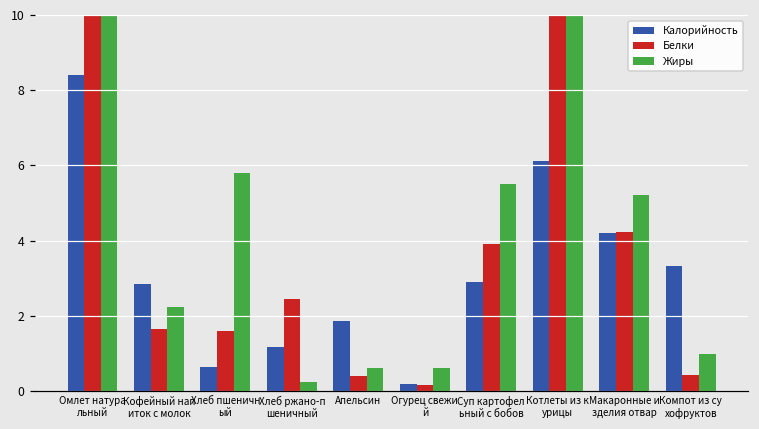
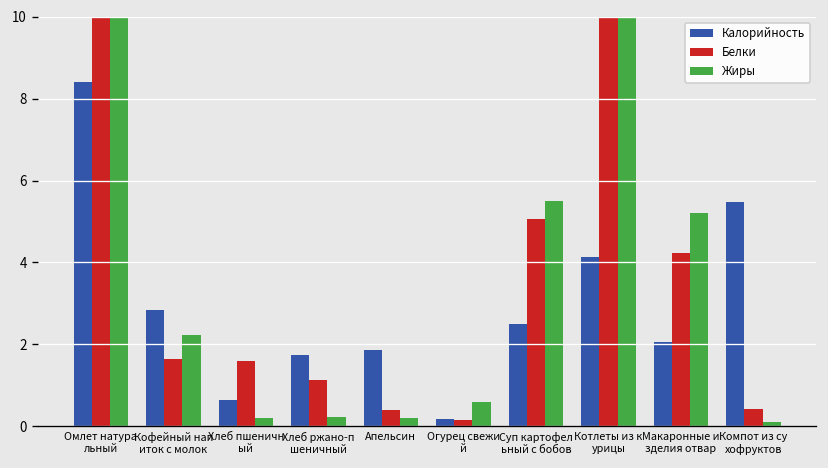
Жиры, Хлеб пшеничн ый: 5.8 -> 0.2
Калорийность, Хлеб ржано-п шеничный: 1.1 -> 1.7
Белки, Хлеб ржано-п шеничный: 2.4 -> 1.1
Жиры, Апельсин: 0.6 -> 0.2
Калорийность, Суп картофел ьный с бобов: 2.9 -> 2.5
Белки, Суп картофел ьный с бобов: 3.9 -> 5.1
Калорийность, Котлеты из к урицы: 6.1 -> 4.1
Калорийность, Макаронные и зделия отвар: 4.2 -> 2.1
Калорийность, Компот из су хофруктов: 3.3 -> 5.5
Жиры, Компот из су хофруктов: 1.0 -> 0.1
